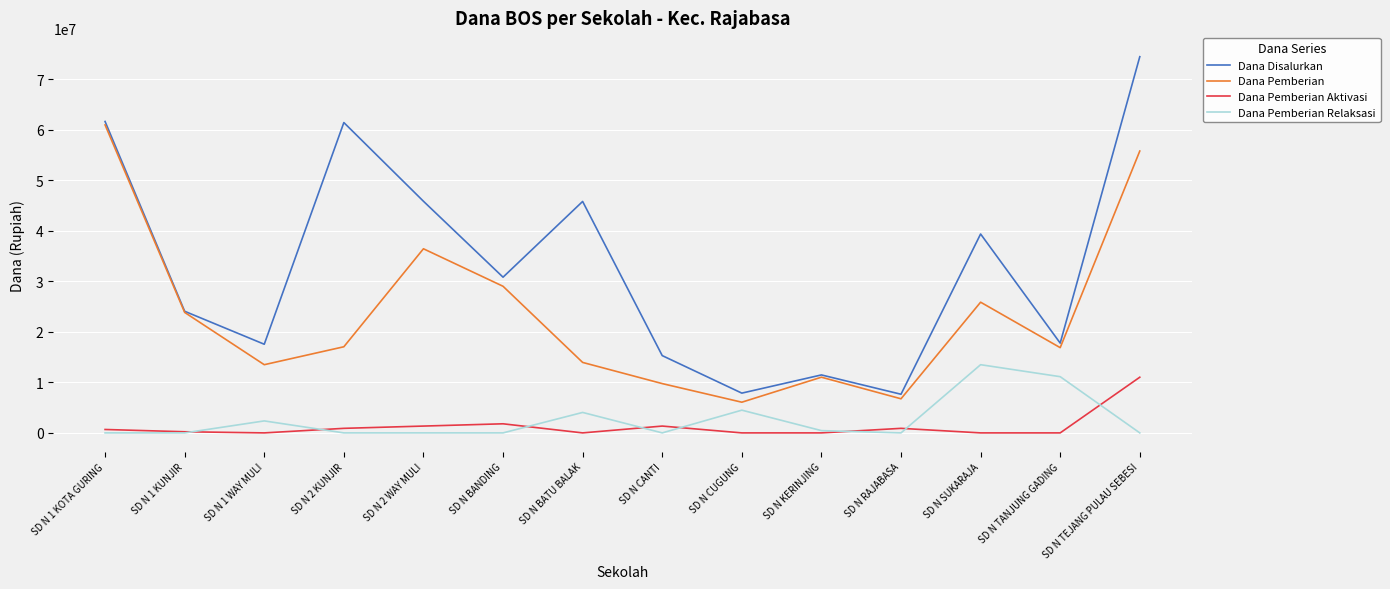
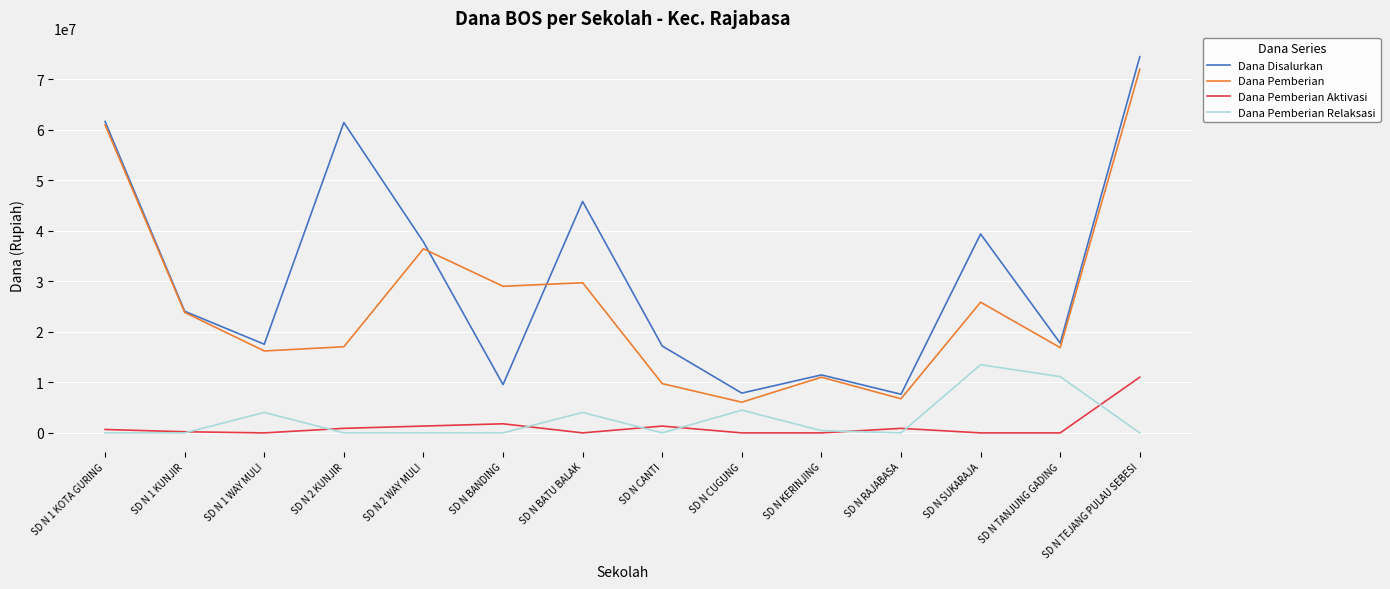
Dana Pemberian, SD N 1 WAY MULI: 14000000 -> 16000000
Dana Pemberian Relaksasi, SD N 1 WAY MULI: 2000000 -> 4000000
Dana Disalurkan, SD N 2 WAY MULI: 46000000 -> 38000000
Dana Disalurkan, SD N BANDING: 31000000 -> 10000000
Dana Pemberian, SD N BATU BALAK: 14000000 -> 30000000
Dana Disalurkan, SD N CANTI: 15000000 -> 17000000
Dana Pemberian, SD N TEJANG PULAU SEBESI: 56000000 -> 72000000
